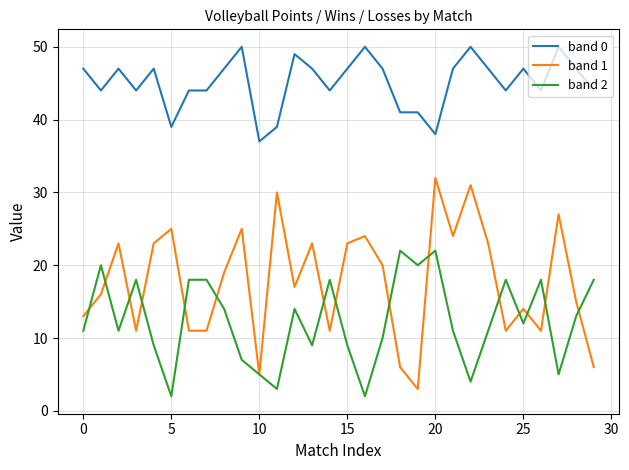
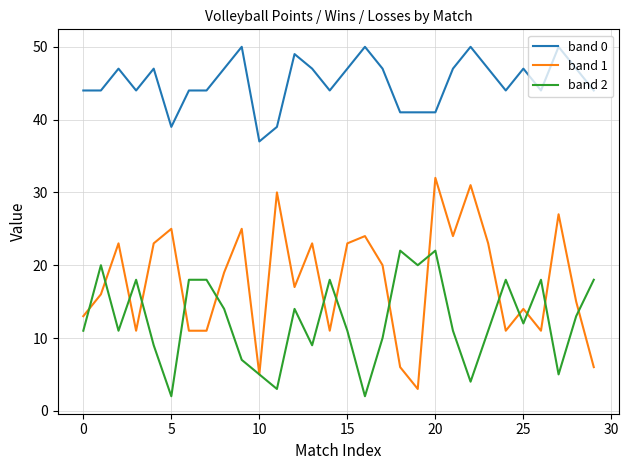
band 0, 0: 47 -> 44
band 2, 15: 9 -> 11
band 0, 20: 38 -> 41
